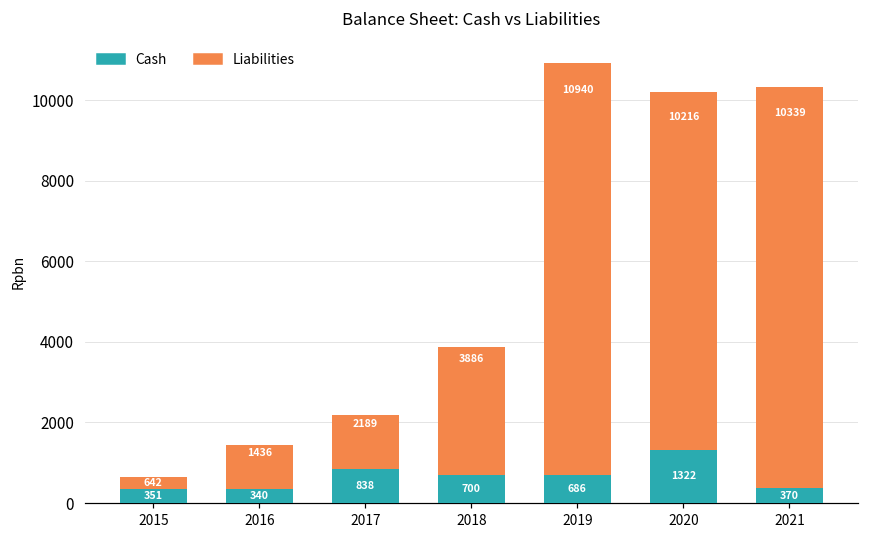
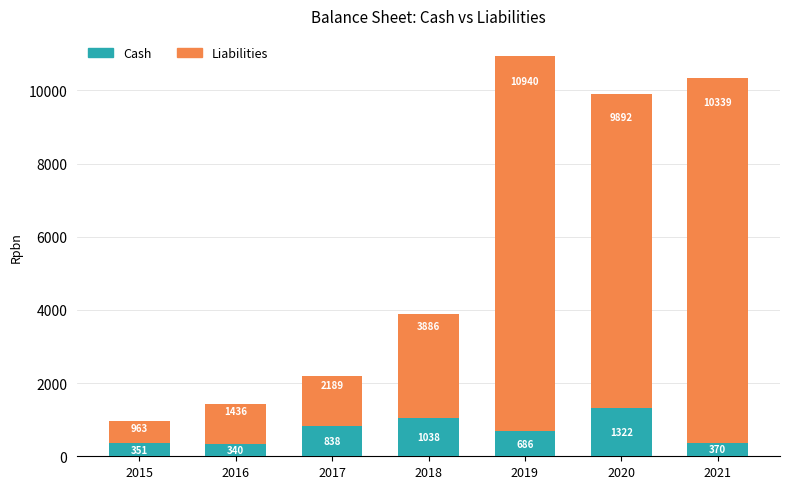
Liabilities, 2015: 642 -> 963
Cash, 2018: 700 -> 1038
Liabilities, 2020: 10216 -> 9892
